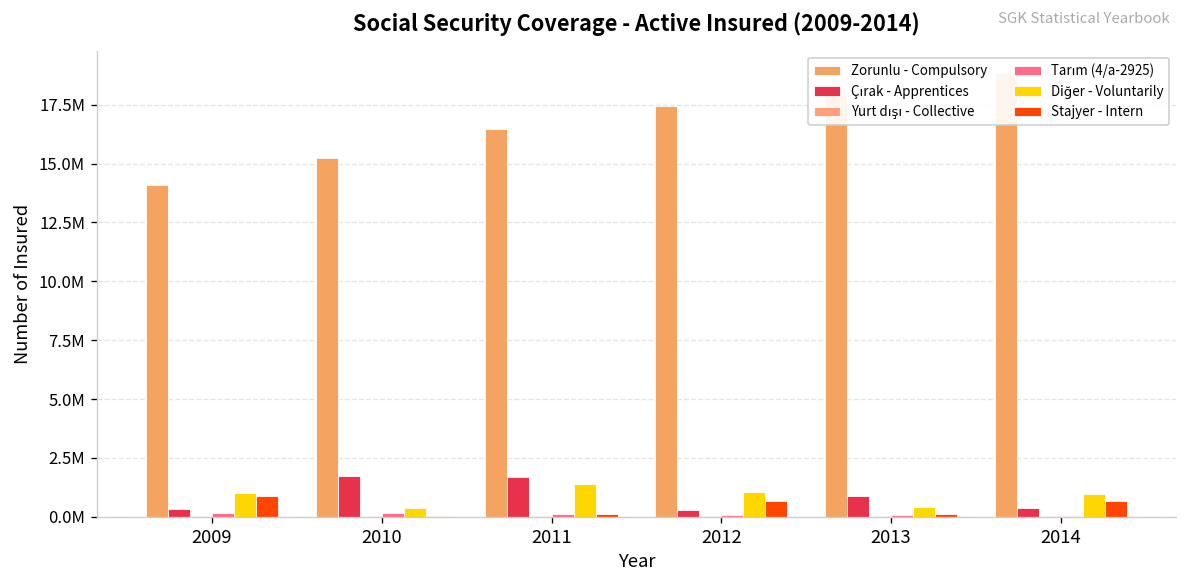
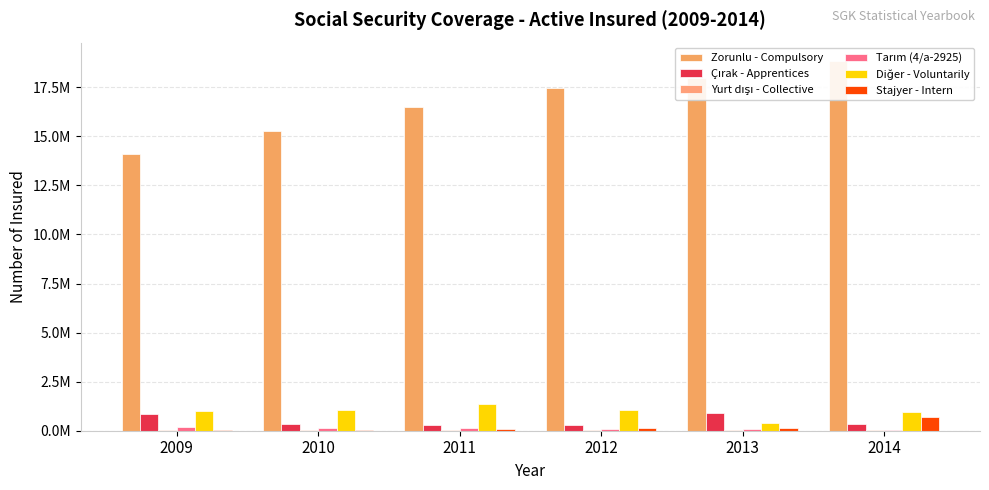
Çırak - Apprentices, 2009: 300000 -> 800000
Stajyer - Intern, 2009: 900000 -> 0
Çırak - Apprentices, 2010: 1700000 -> 300000
Diğer - Voluntarily, 2010: 400000 -> 1100000
Çırak - Apprentices, 2011: 1700000 -> 300000
Stajyer - Intern, 2012: 700000 -> 100000
